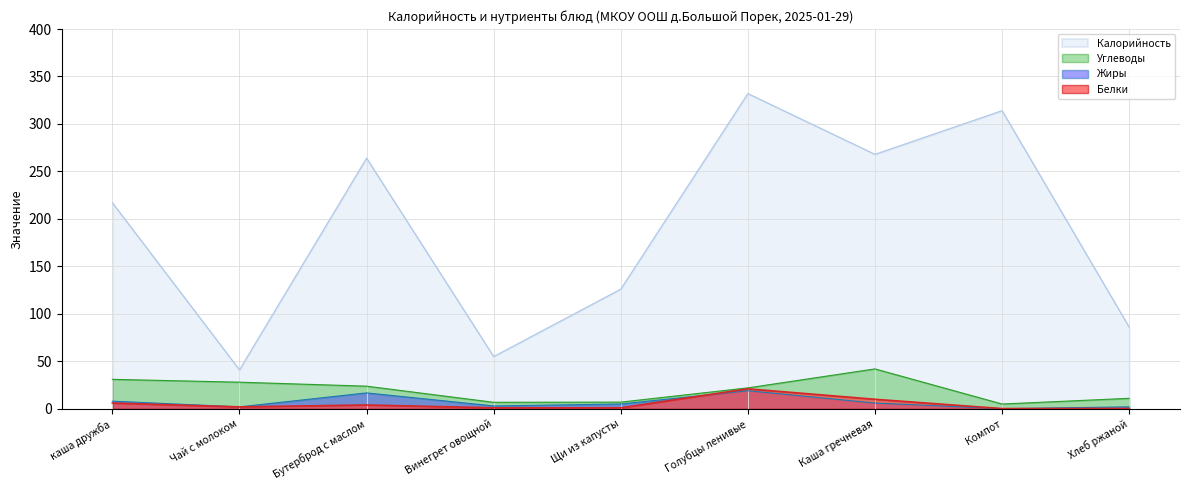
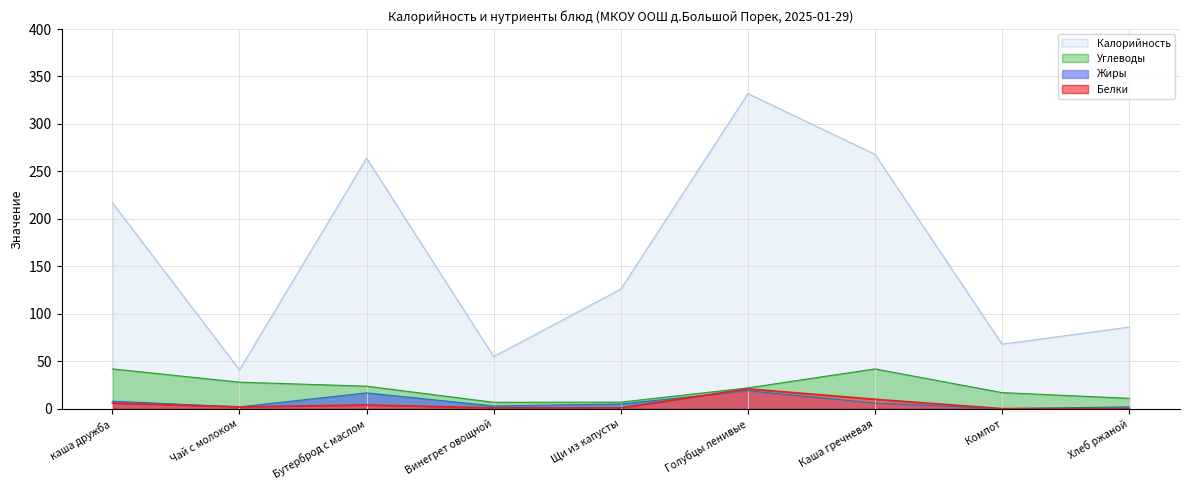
Углеводы, каша дружба: 30 -> 40
Калорийность, Компот: 310 -> 70
Углеводы, Компот: 10 -> 20
